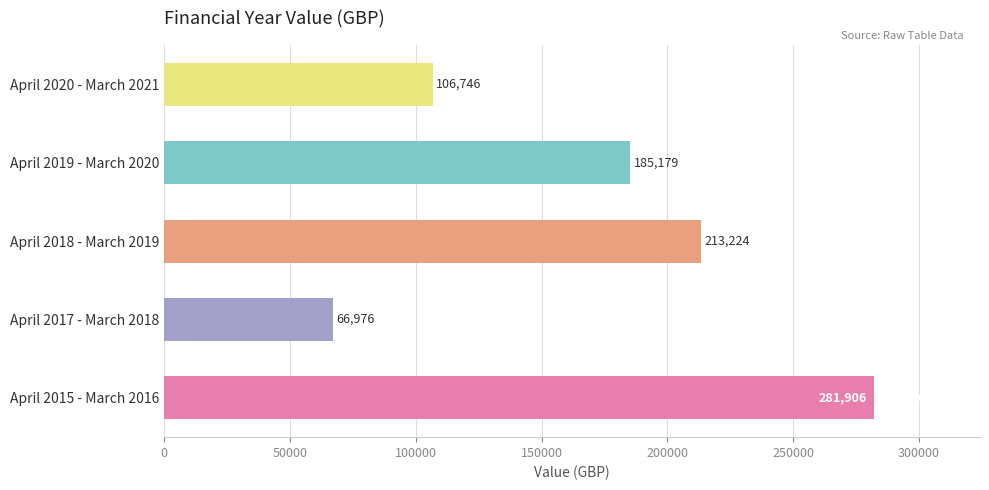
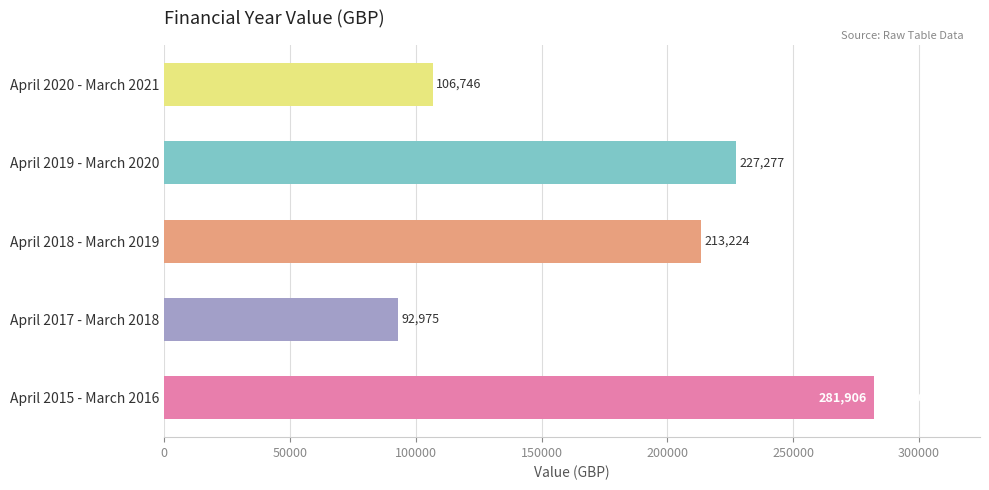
April 2019 - March 2020: 185,179 -> 227,277
April 2017 - March 2018: 66,976 -> 92,975
